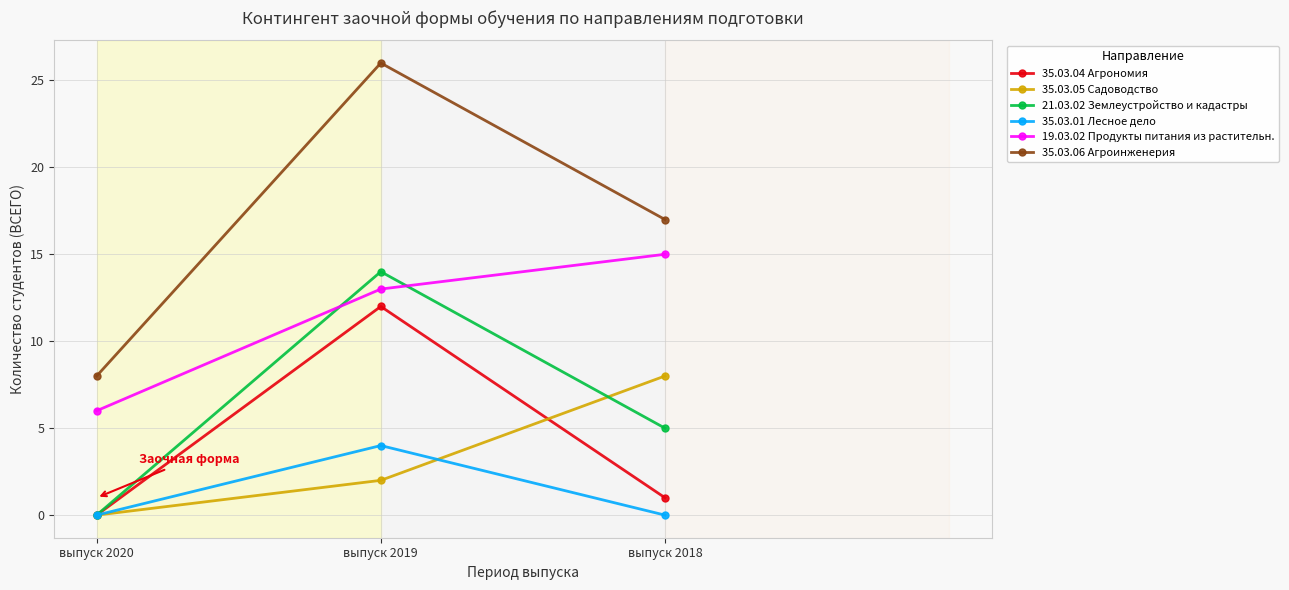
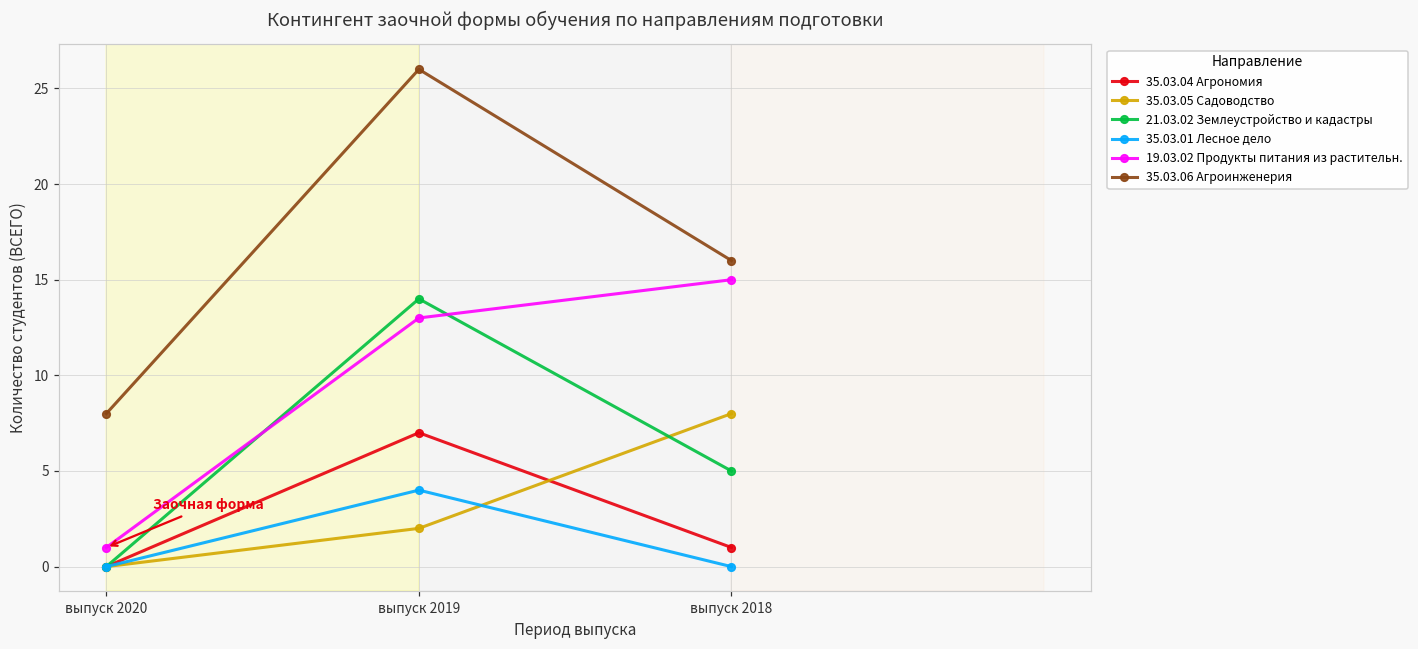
19.03.02 Продукты питания из растительн., выпуск 2020: 6 -> 1
35.03.04 Агрономия, выпуск 2019: 12 -> 7
35.03.06 Агроинженерия, выпуск 2018: 17 -> 16
